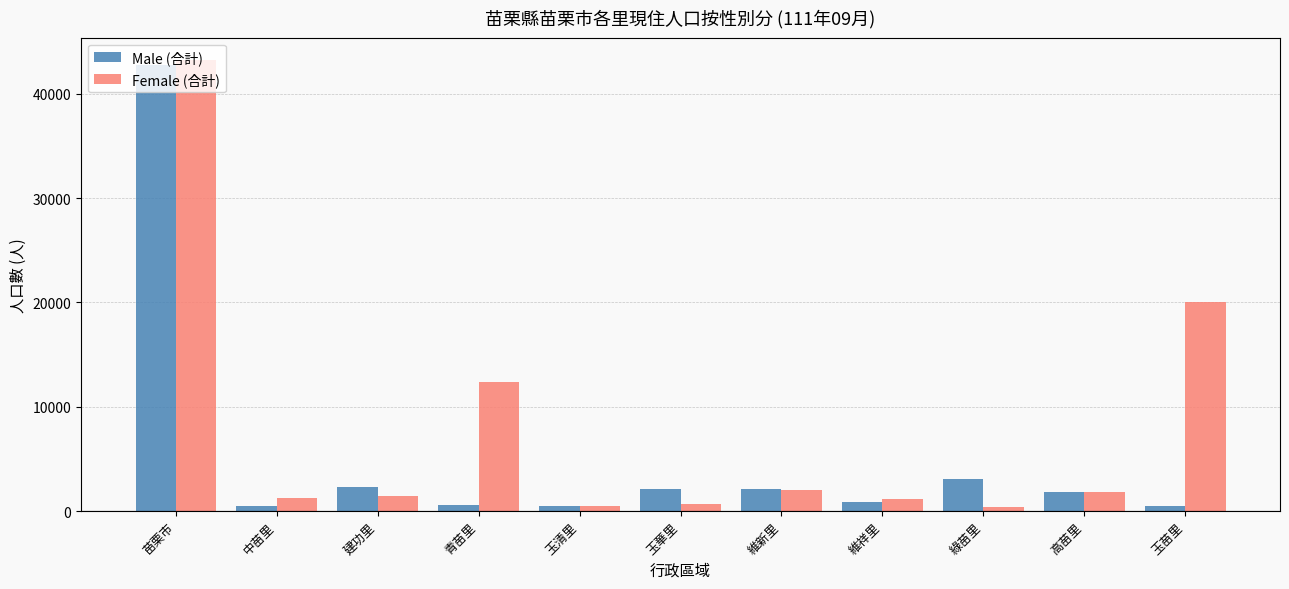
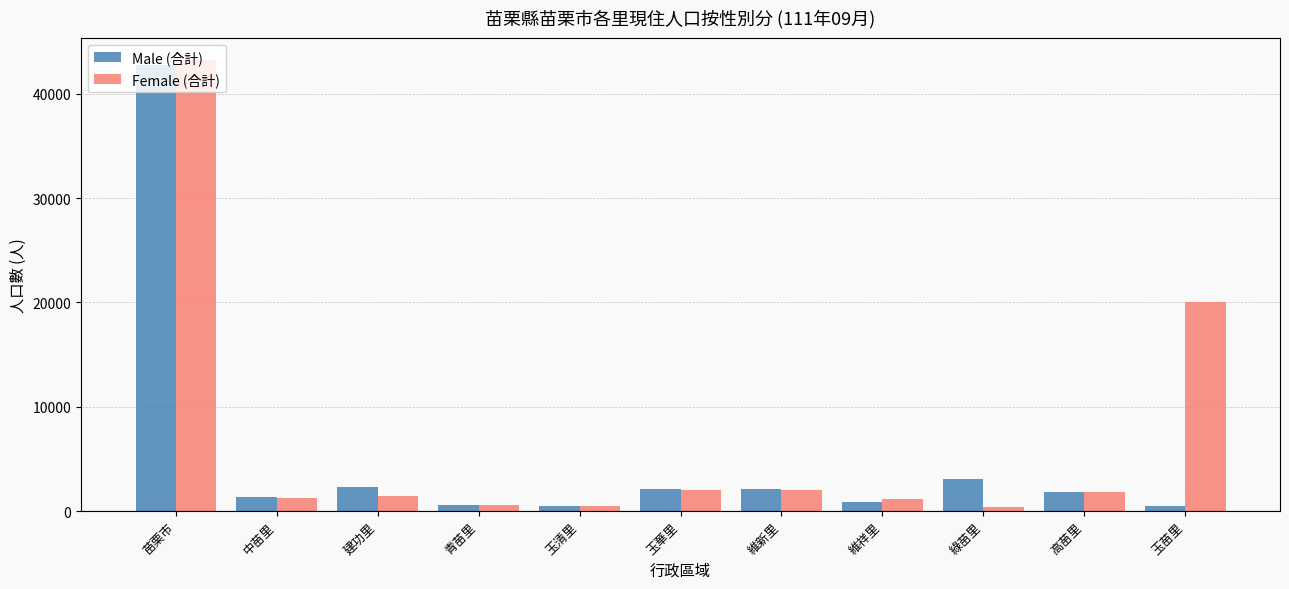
Male (合計), 中苗里: 500 -> 1300
Female (合計), 青苗里: 12400 -> 600
Female (合計), 玉華里: 600 -> 2000
